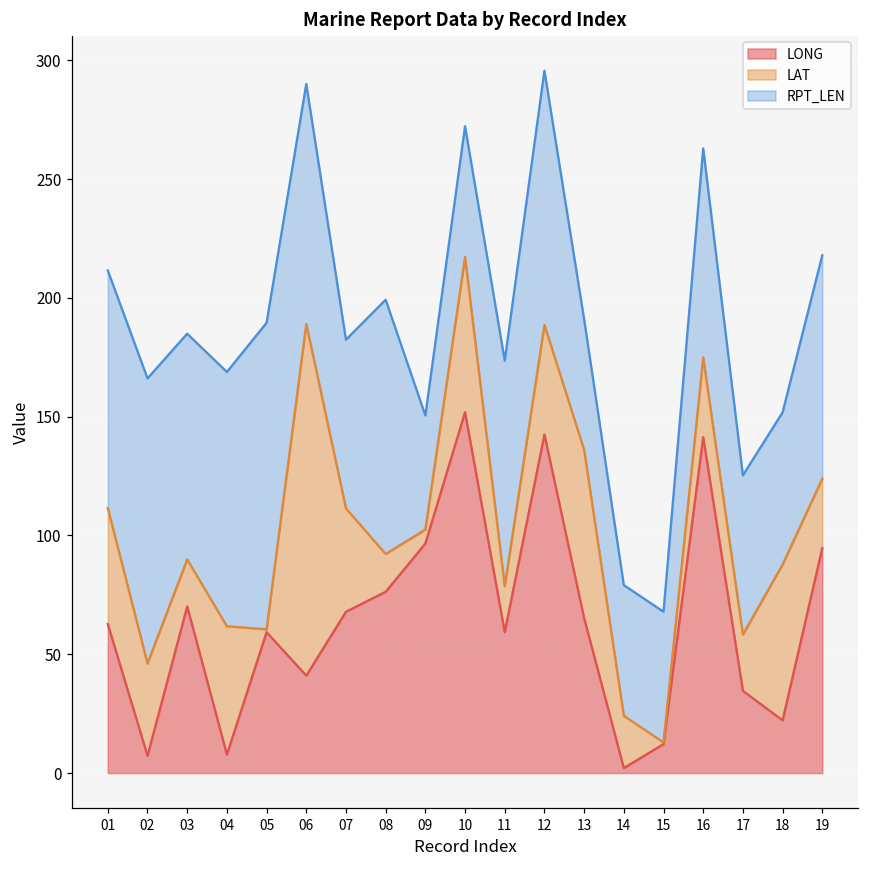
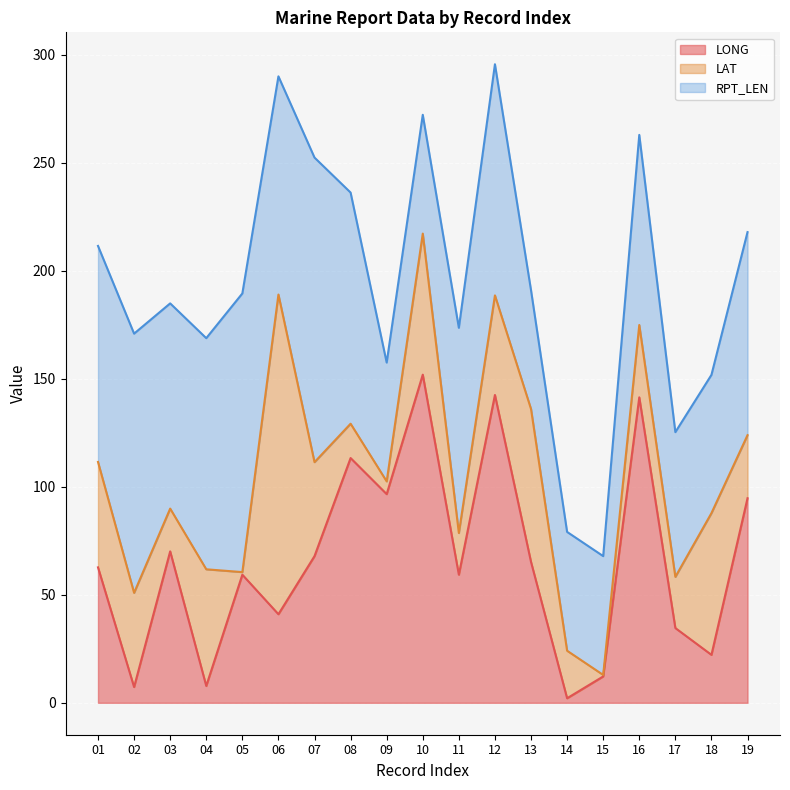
LAT, 02: 39 -> 44
RPT_LEN, 07: 71 -> 141
LONG, 08: 76 -> 113
RPT_LEN, 09: 48 -> 55
